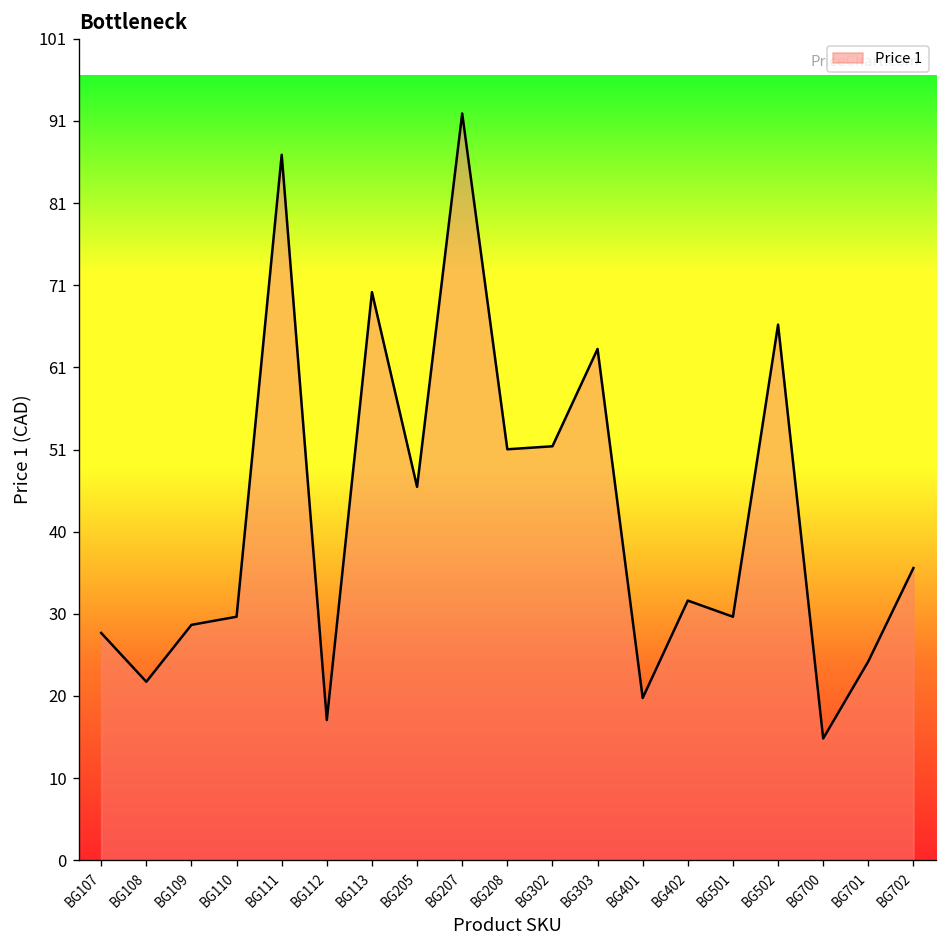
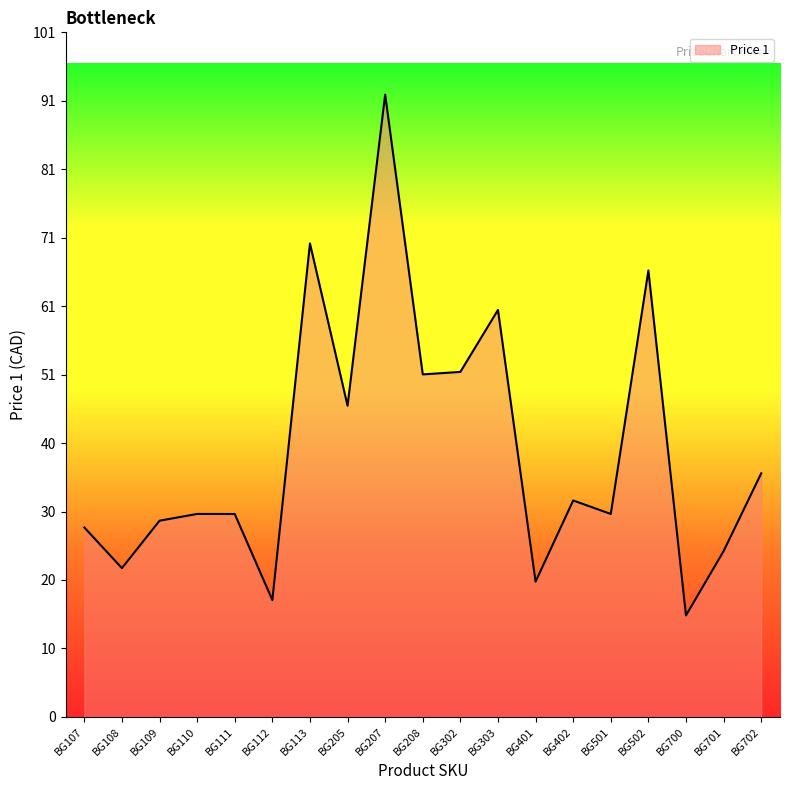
BG111: 87 -> 30
BG303: 63 -> 60
